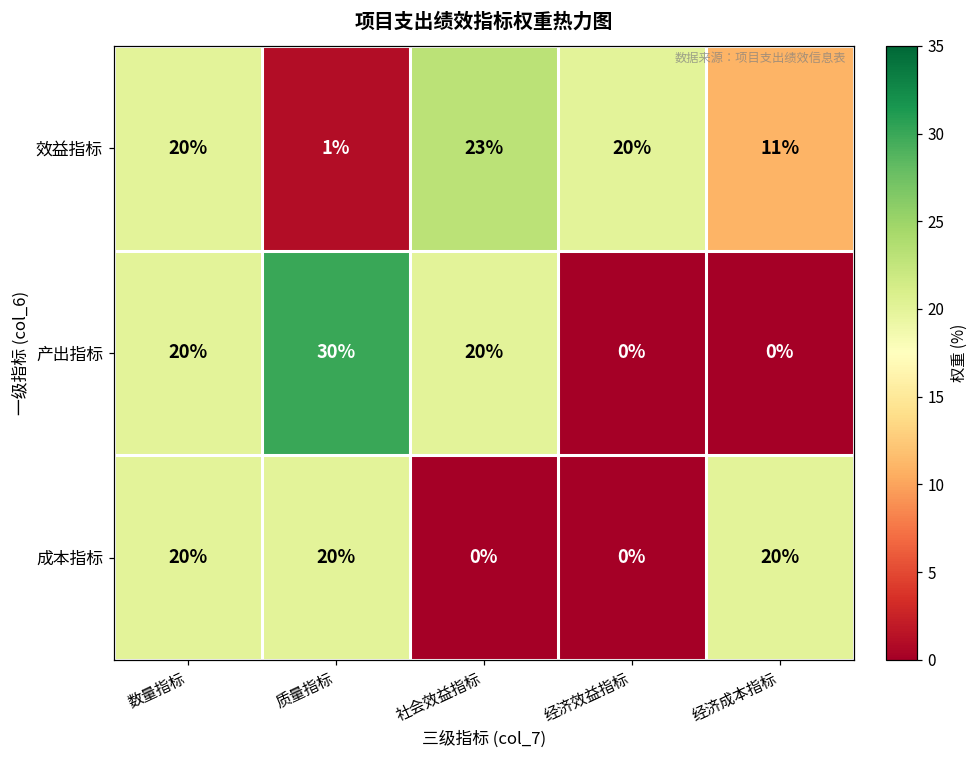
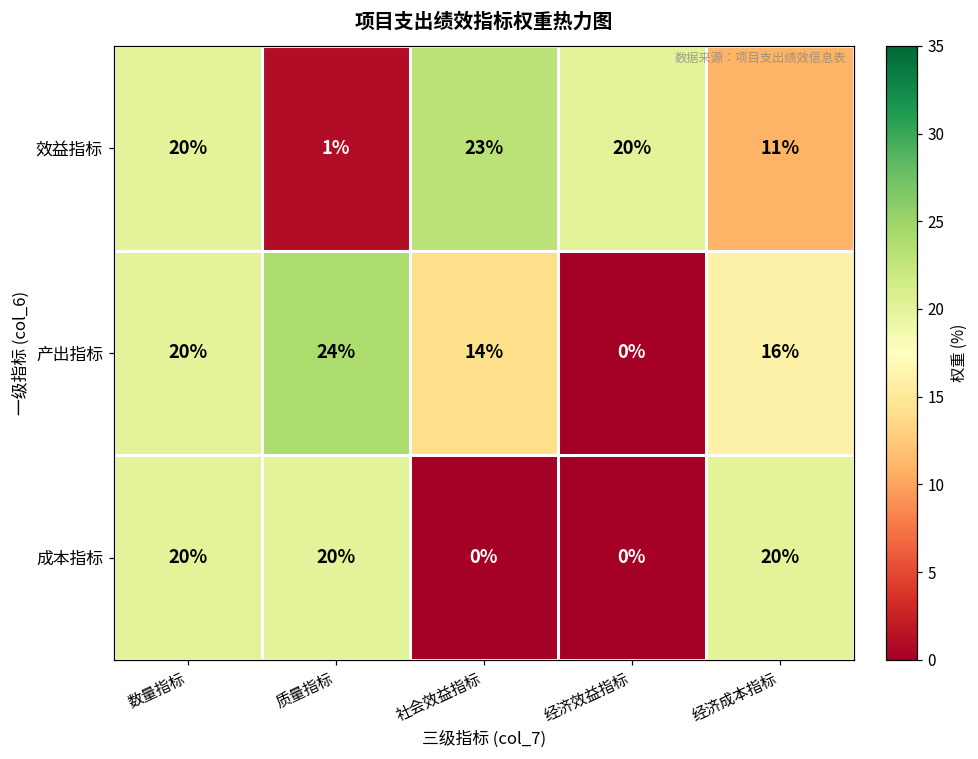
产出指标, 质量指标: 30% -> 24%
产出指标, 社会效益指标: 20% -> 14%
产出指标, 经济成本指标: 0% -> 16%
